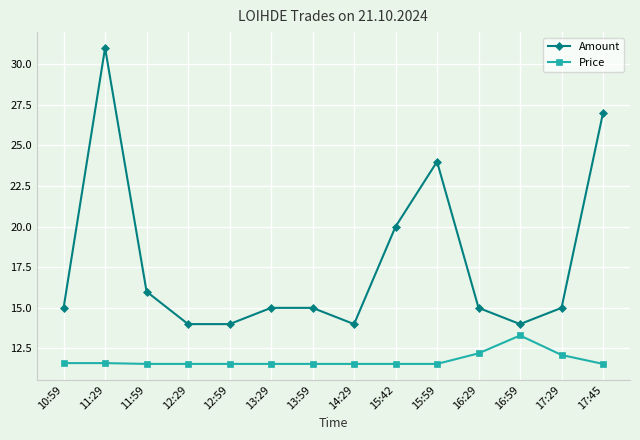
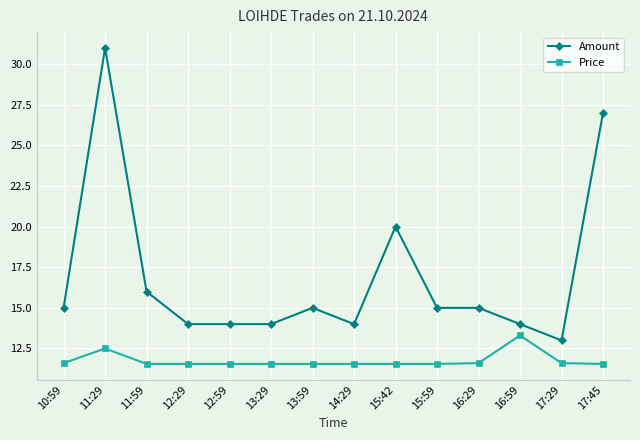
Price, 11:29: 11.6 -> 12.5
Amount, 13:29: 15 -> 14
Amount, 15:59: 24 -> 15
Price, 16:29: 12.2 -> 11.6
Amount, 17:29: 15 -> 13
Price, 17:29: 12.1 -> 11.6
